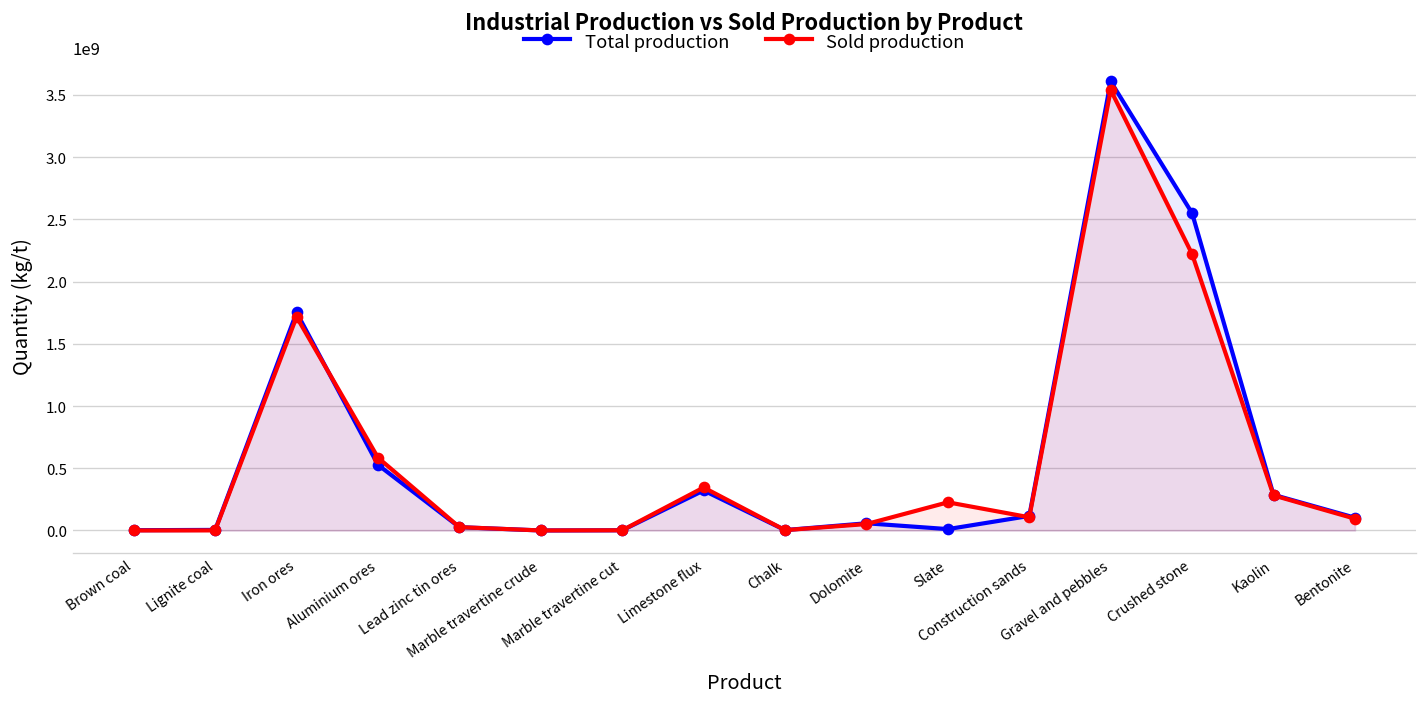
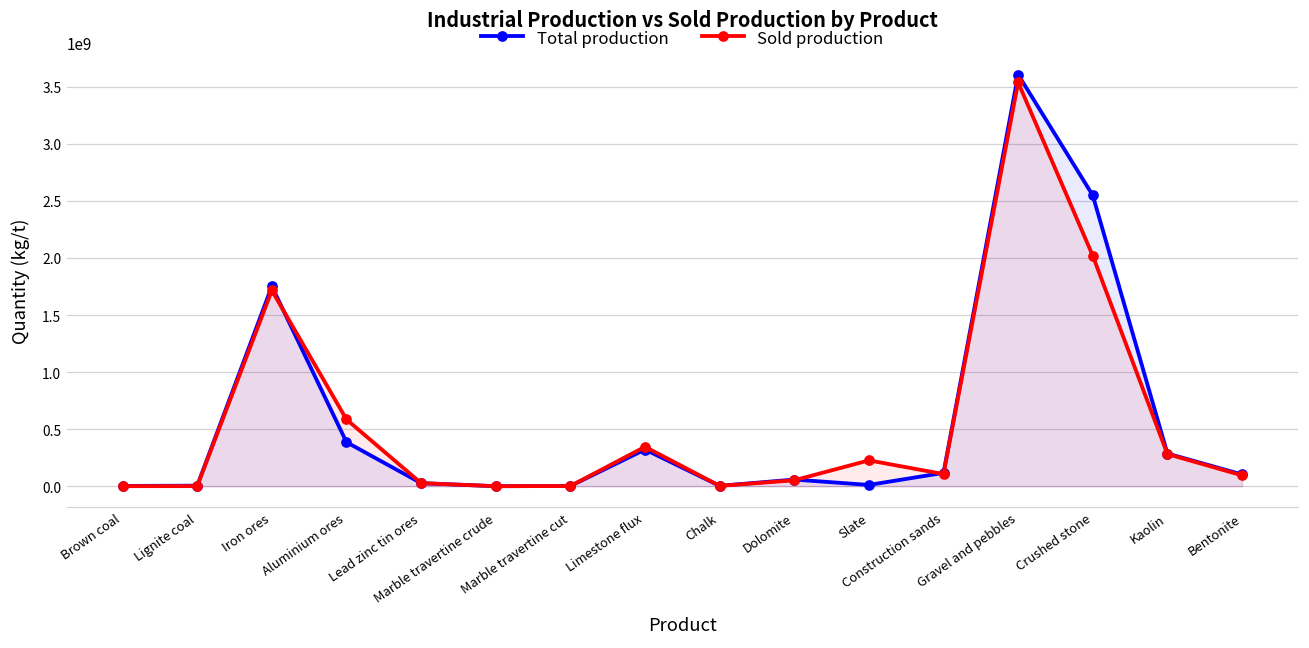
Total production, Aluminium ores: 530000000 -> 390000000
Sold production, Crushed stone: 2220000000 -> 2020000000
